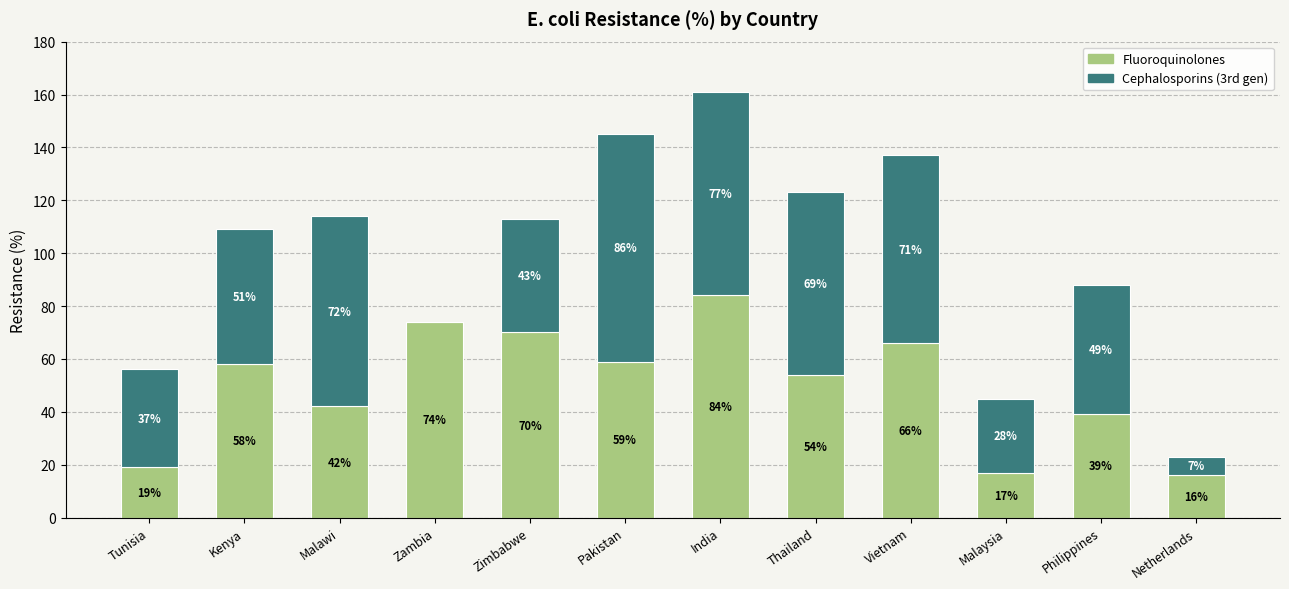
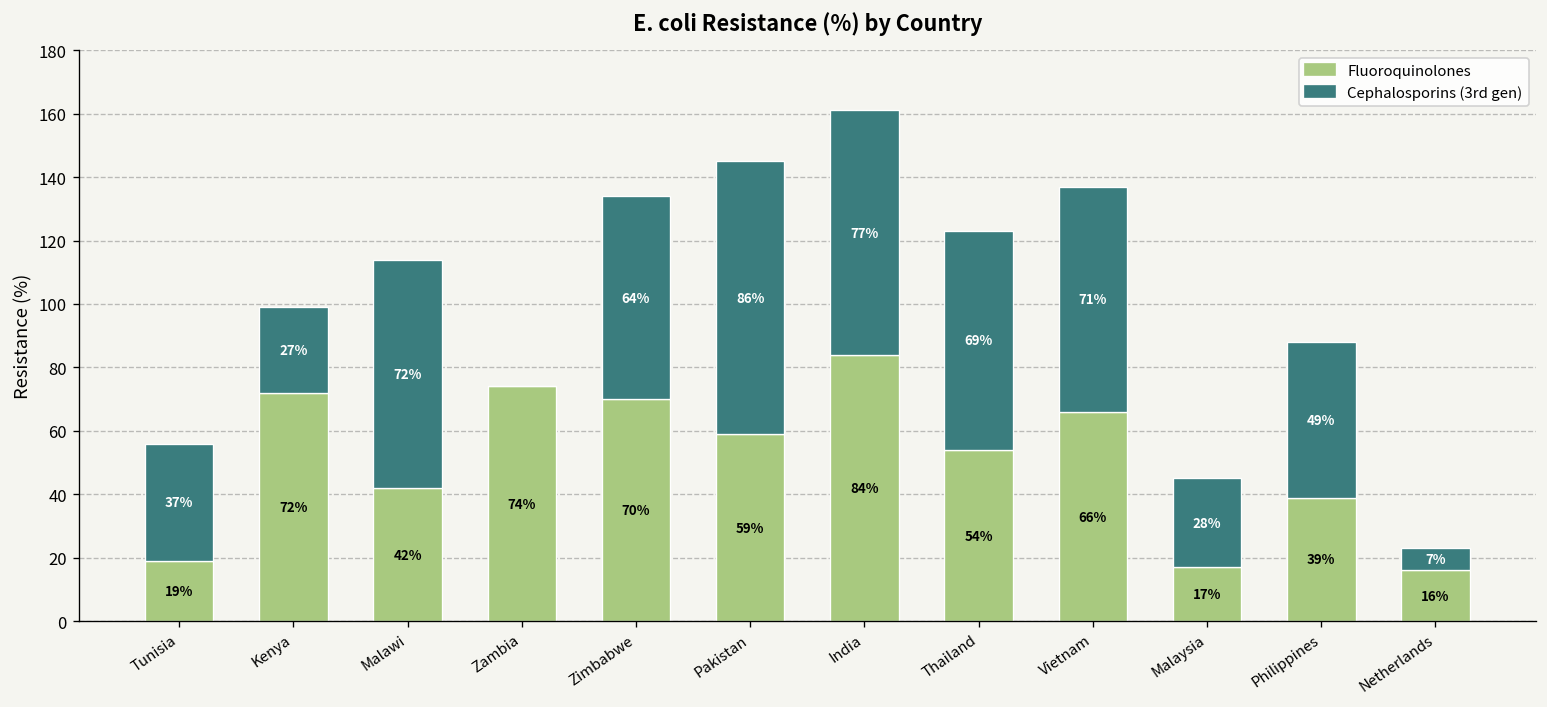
Fluoroquinolones, Kenya: 58% -> 72%
Cephalosporins (3rd gen), Kenya: 51% -> 27%
Cephalosporins (3rd gen), Zimbabwe: 43% -> 64%
